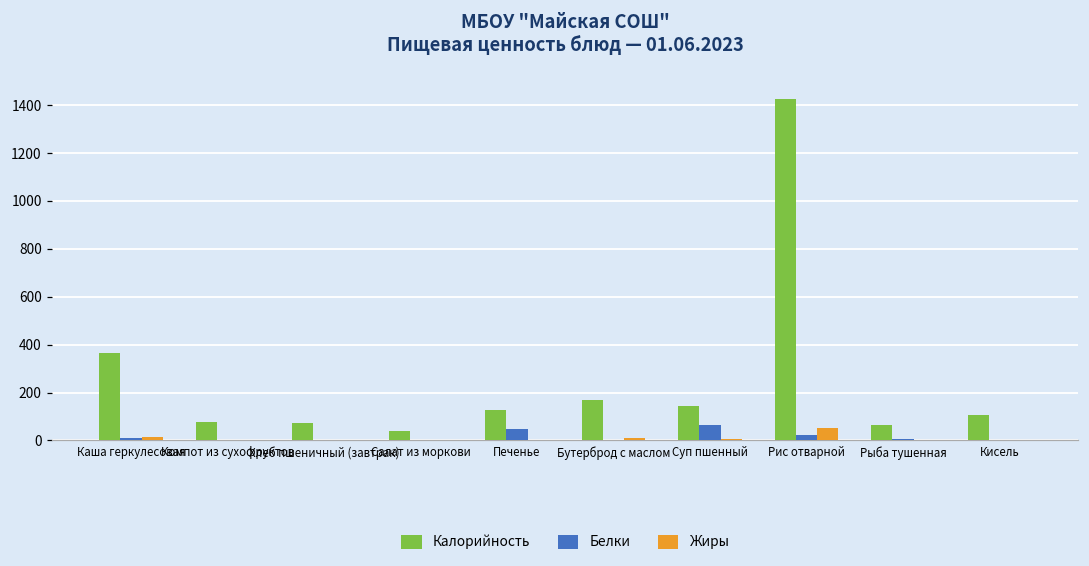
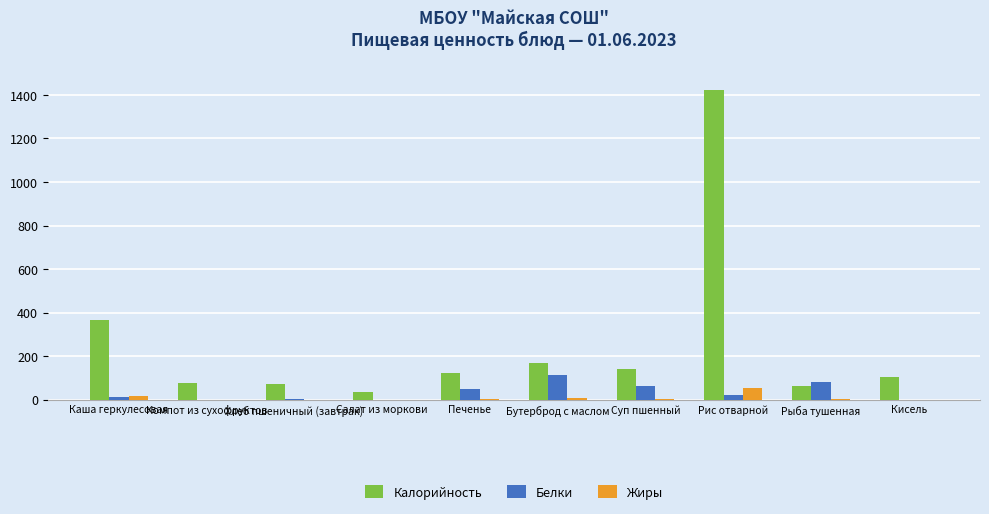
Белки, Бутерброд с маслом: 0 -> 110
Белки, Рыба тушенная: 10 -> 80
